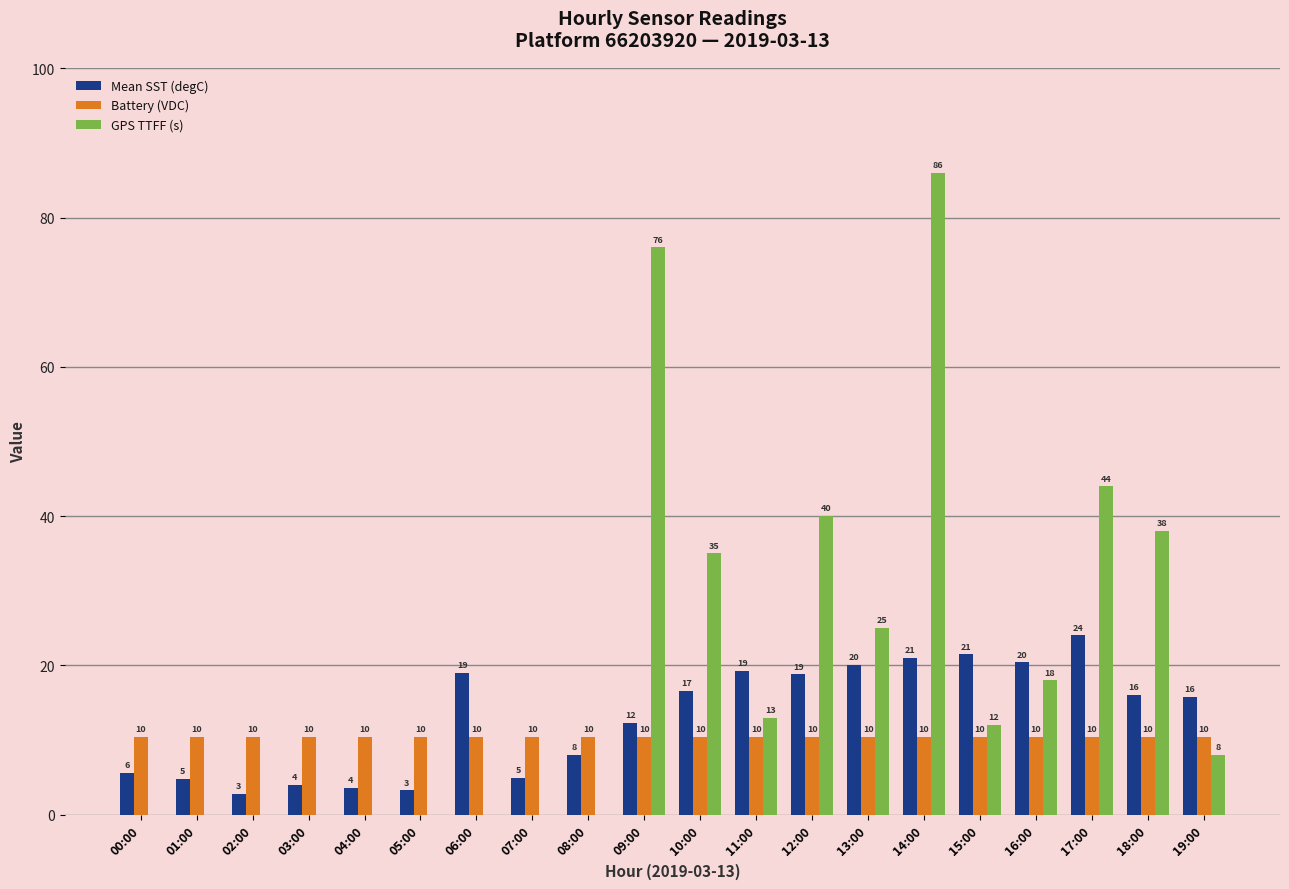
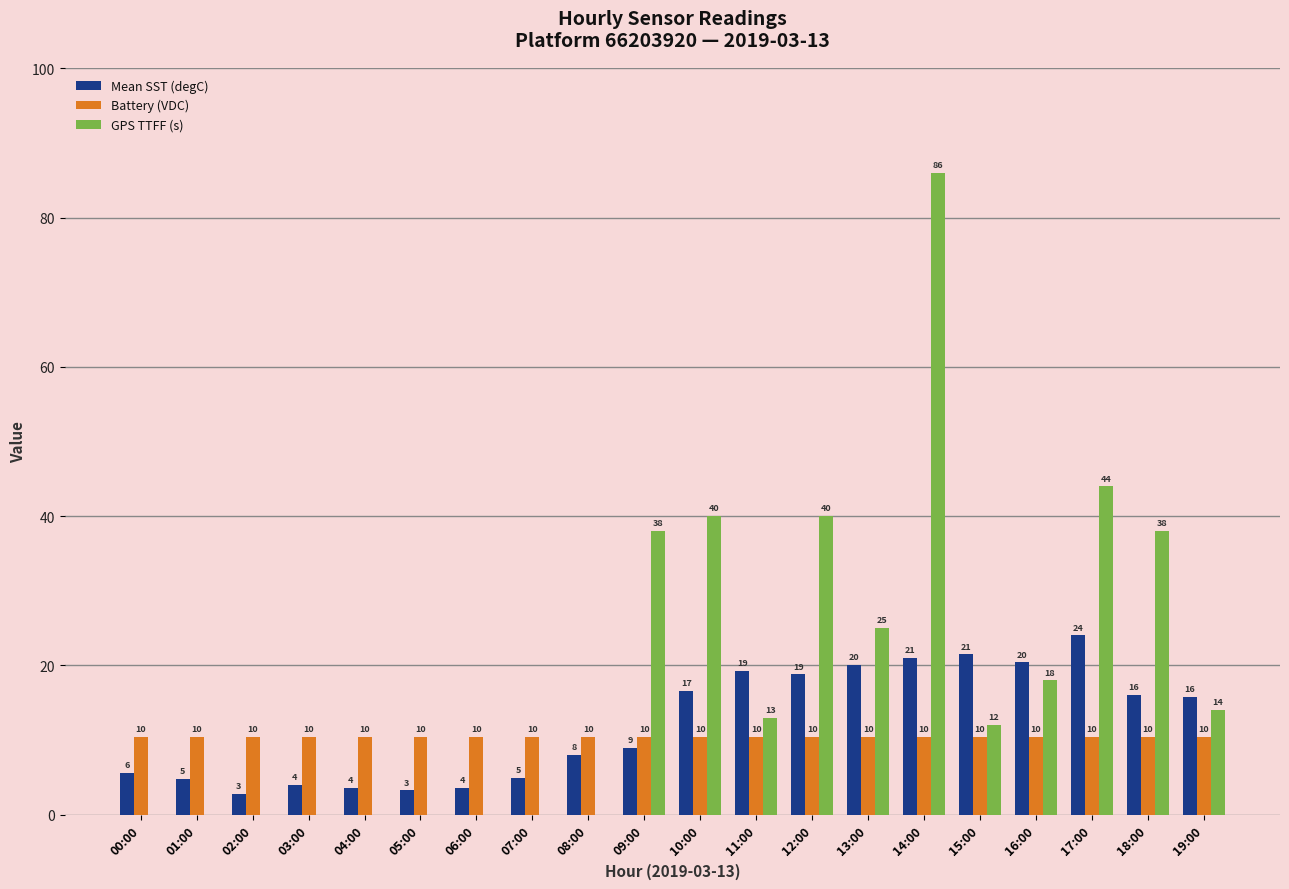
Mean SST (degC), 06:00: 19 -> 4
Mean SST (degC), 09:00: 12 -> 9
GPS TTFF (s), 09:00: 76 -> 38
GPS TTFF (s), 10:00: 35 -> 40
GPS TTFF (s), 19:00: 8 -> 14
